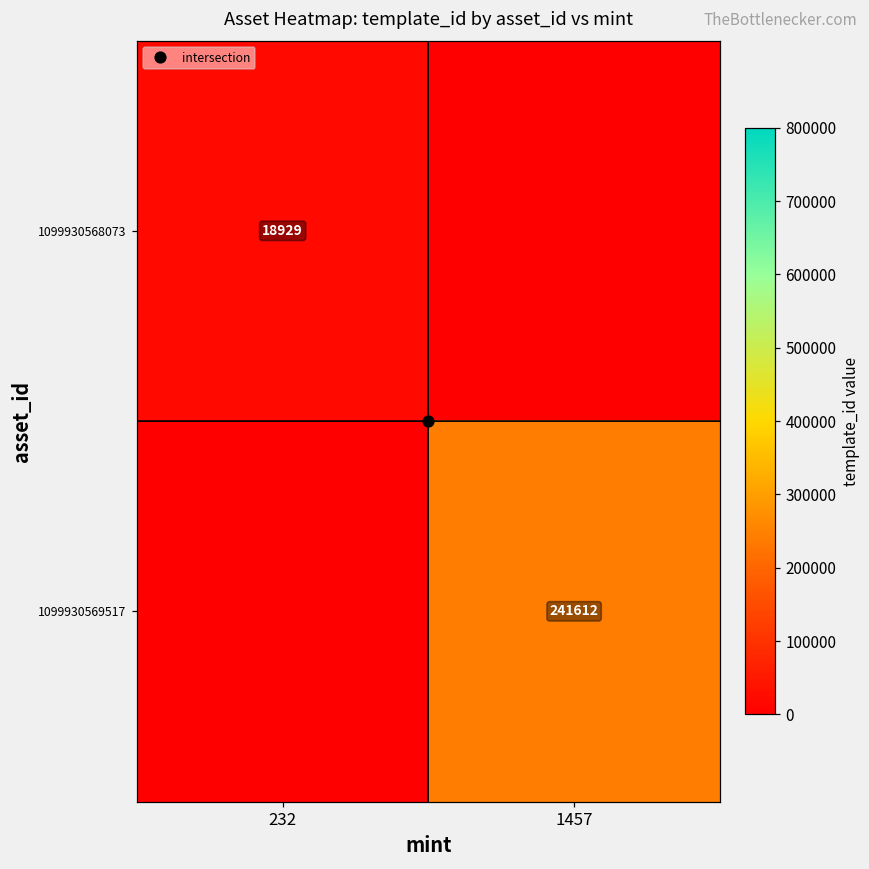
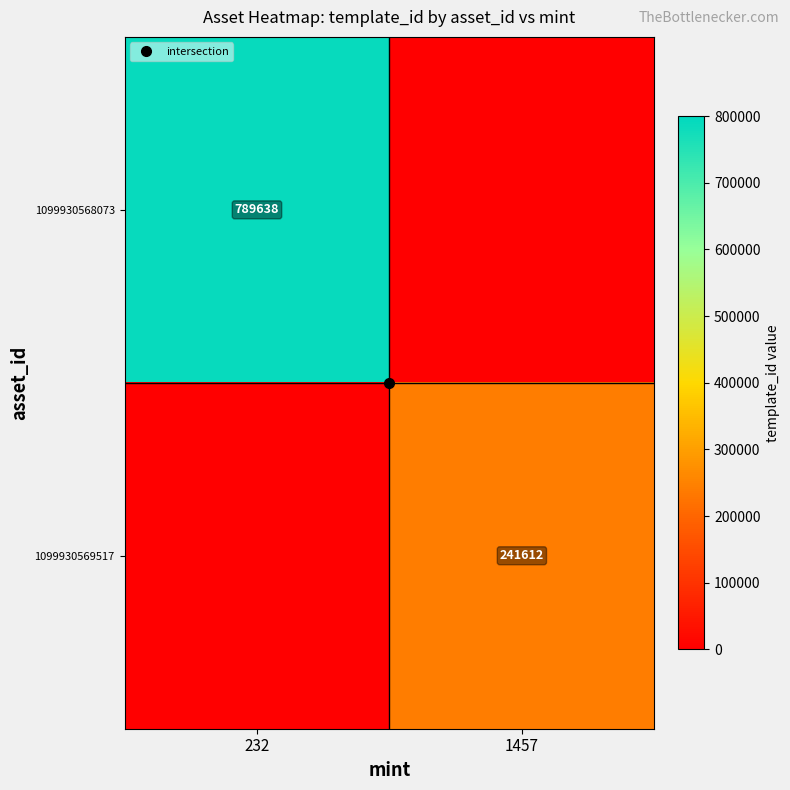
1099930568073, 232: 18929 -> 789638
